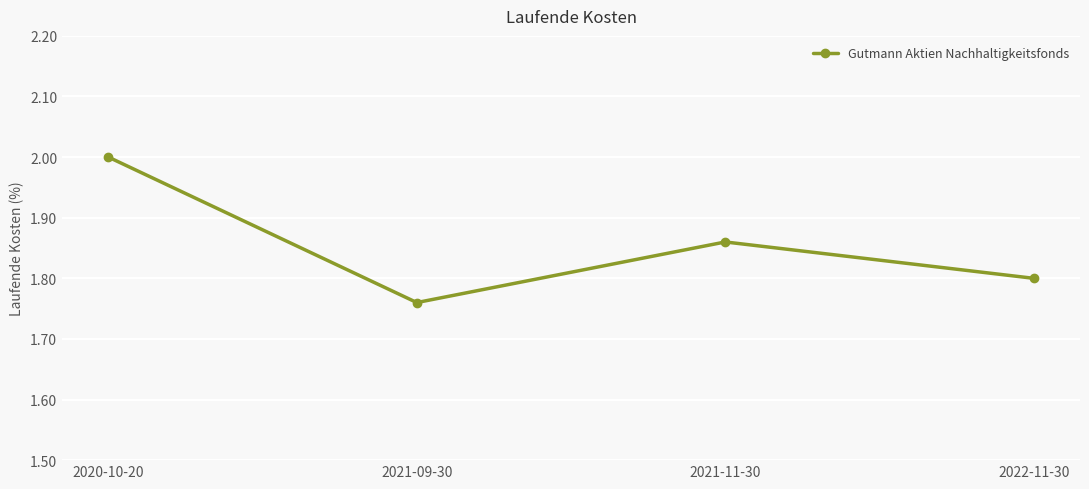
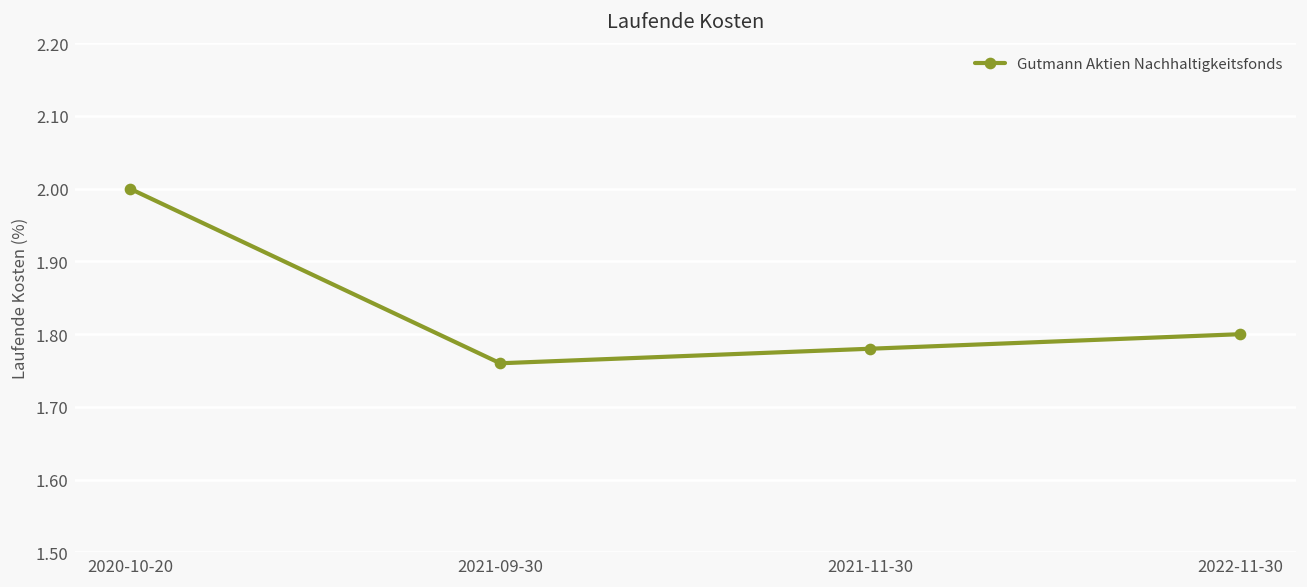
2021-11-30: 1.86 -> 1.78
